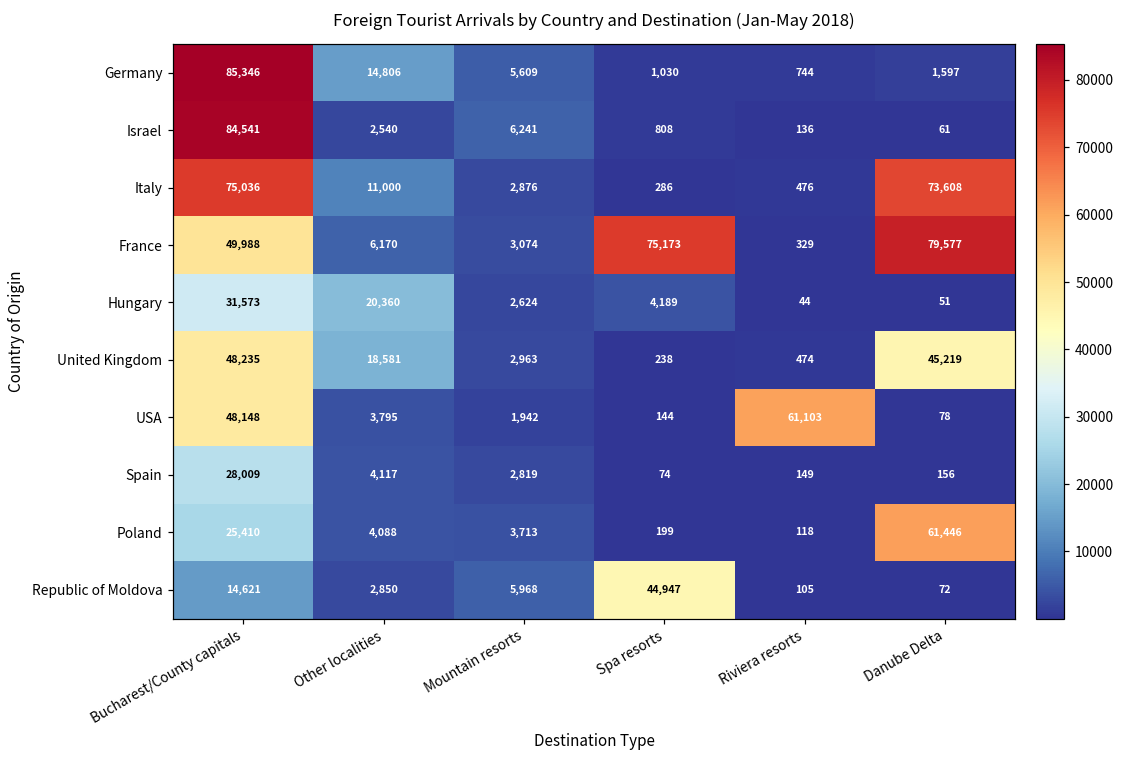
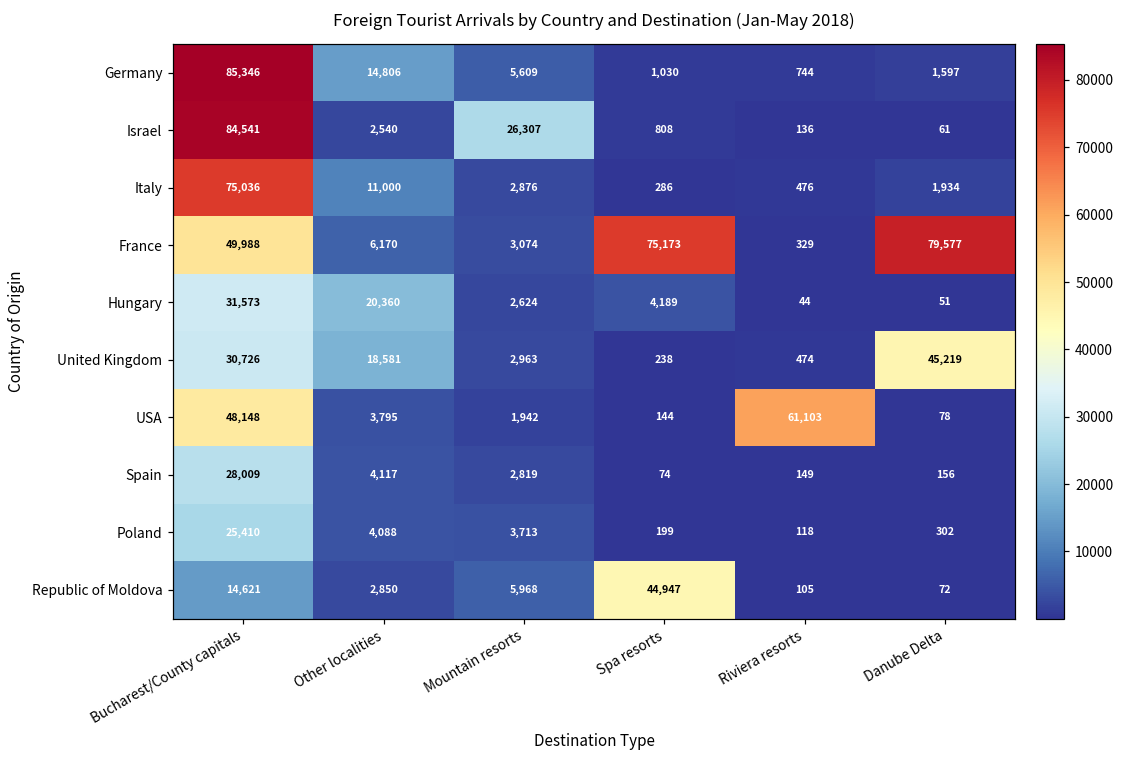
Israel, Mountain resorts: 6,241 -> 26,307
Italy, Danube Delta: 73,608 -> 1,934
United Kingdom, Bucharest/County capitals: 48,235 -> 30,726
Poland, Danube Delta: 61,446 -> 302
